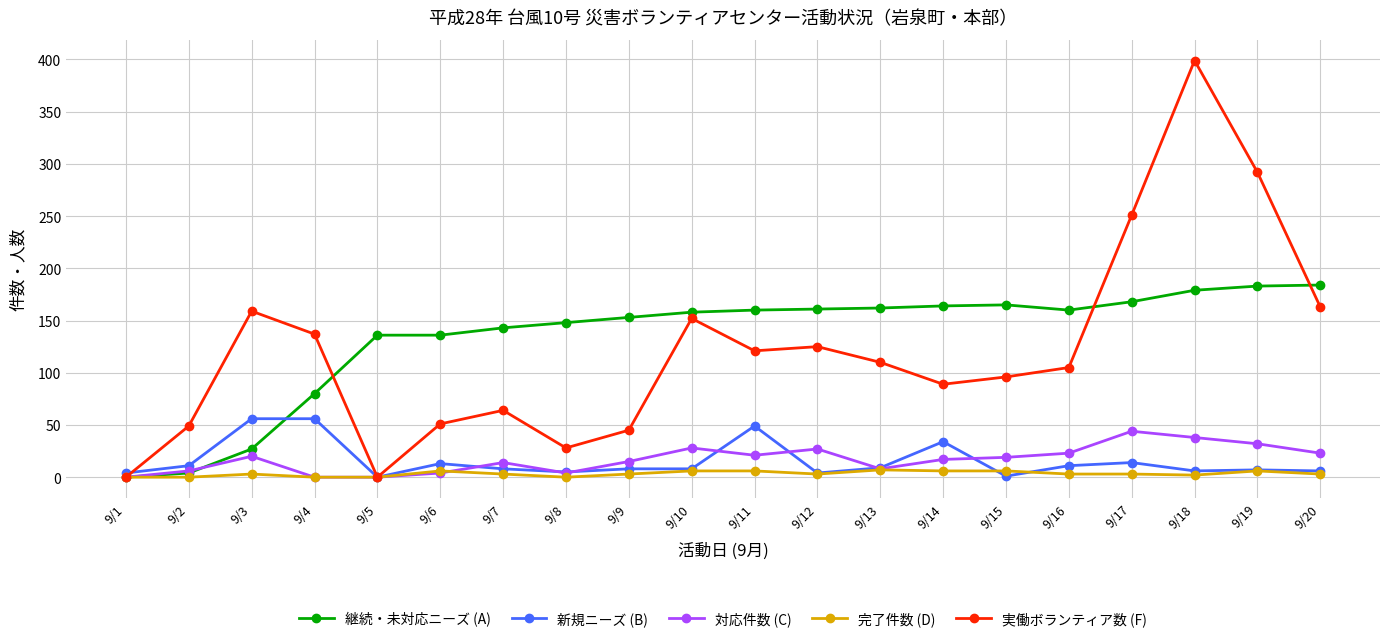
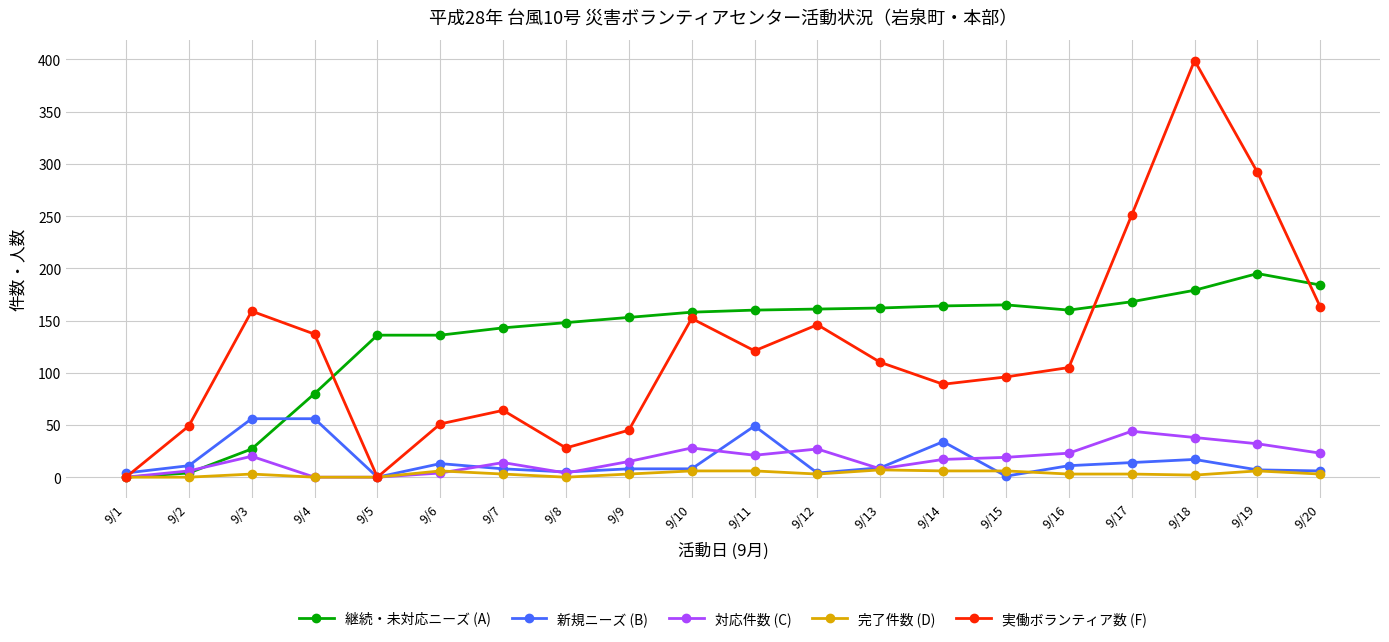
実働ボランティア数 (F), 9/12: 125 -> 146
新規ニーズ (B), 9/18: 6 -> 17
継続・未対応ニーズ (A), 9/19: 183 -> 195
